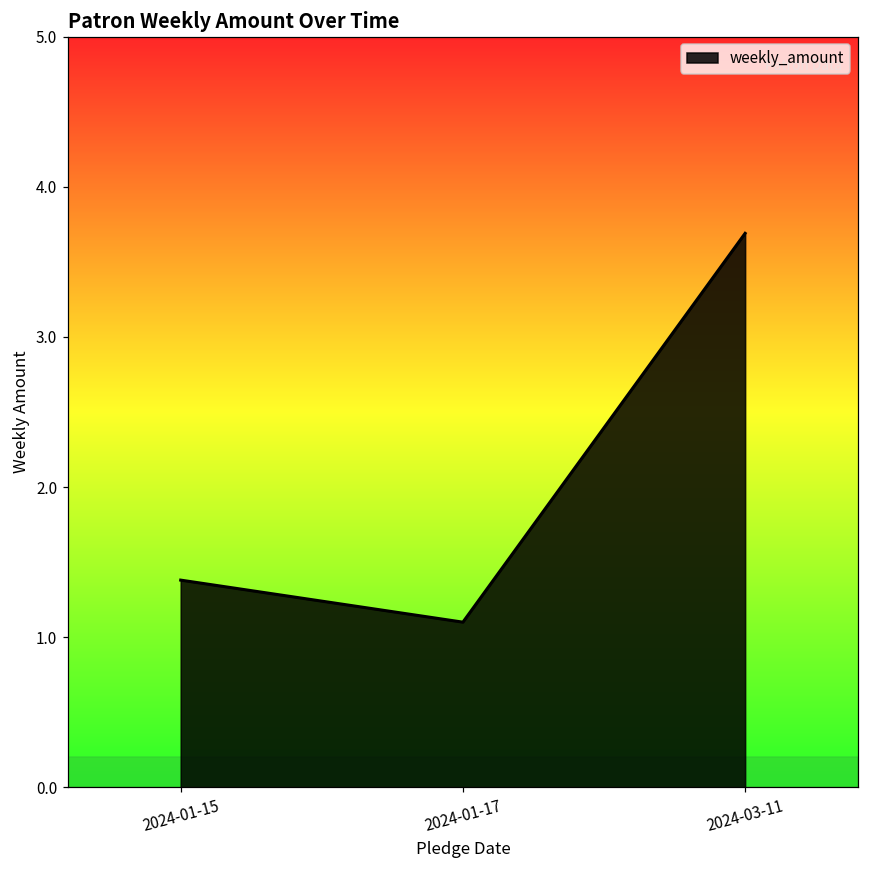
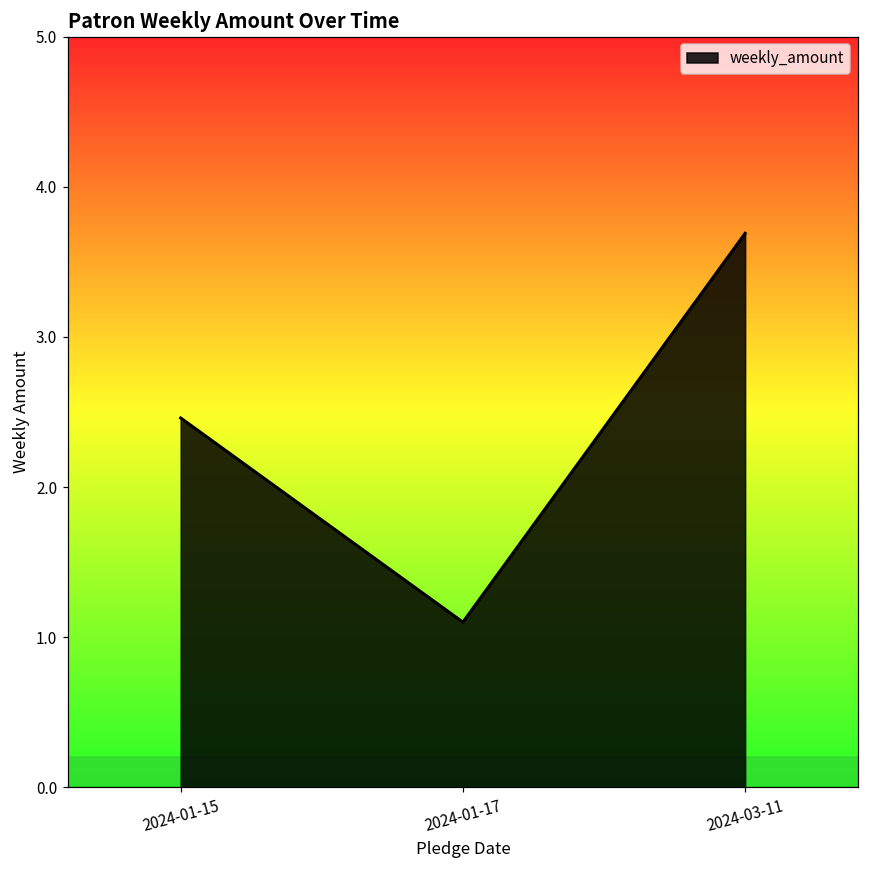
2024-01-15: 1.38 -> 2.46
